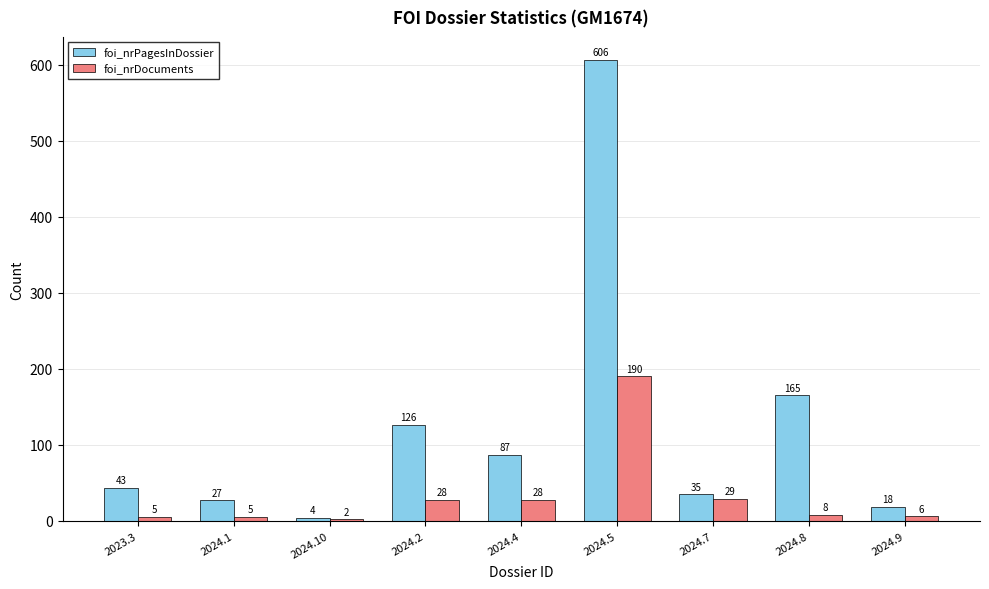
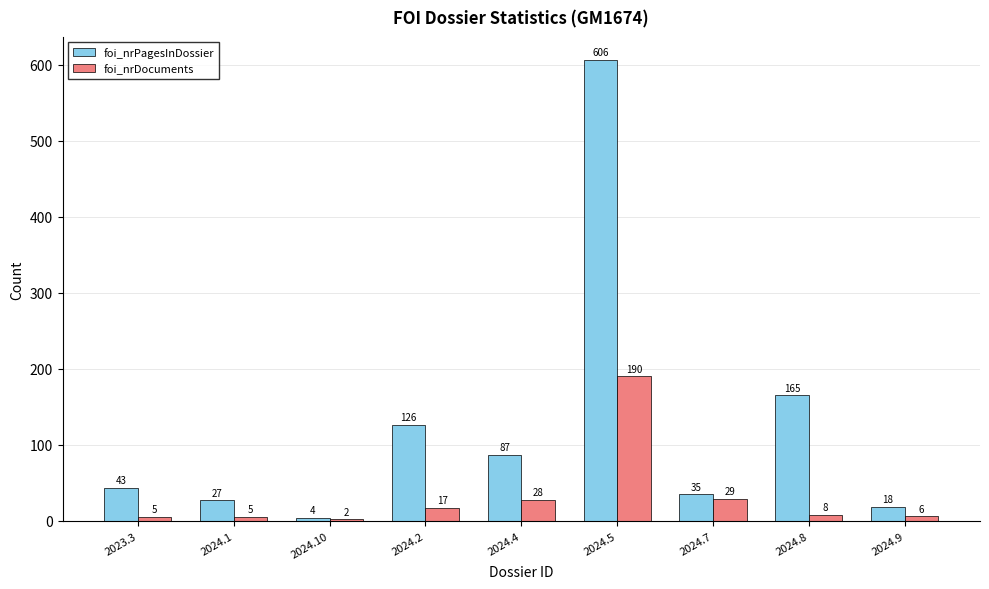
foi_nrDocuments, 2024.2: 28 -> 17
